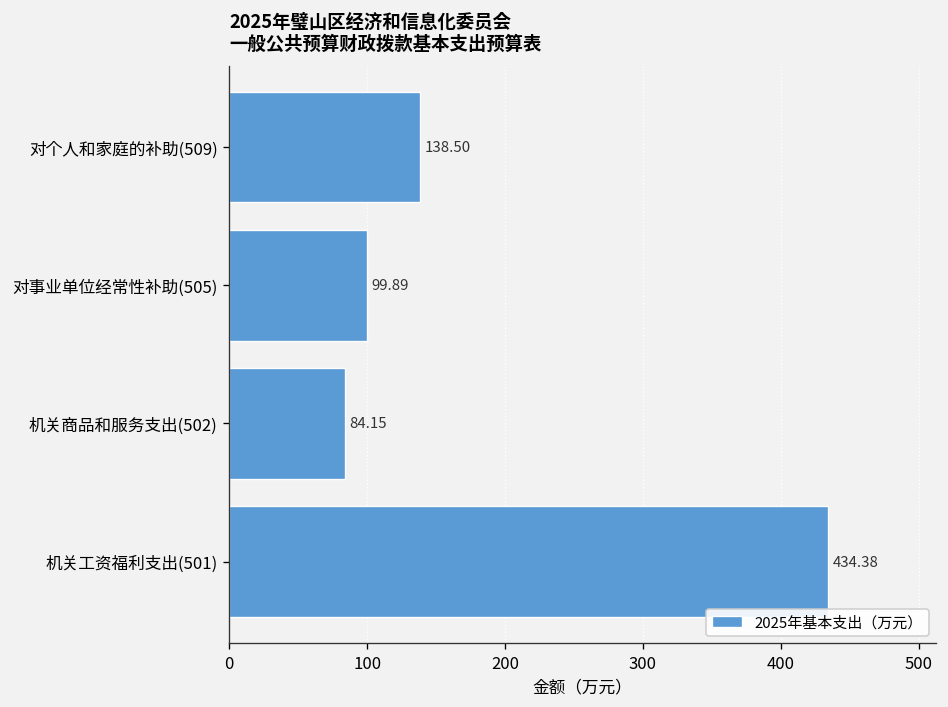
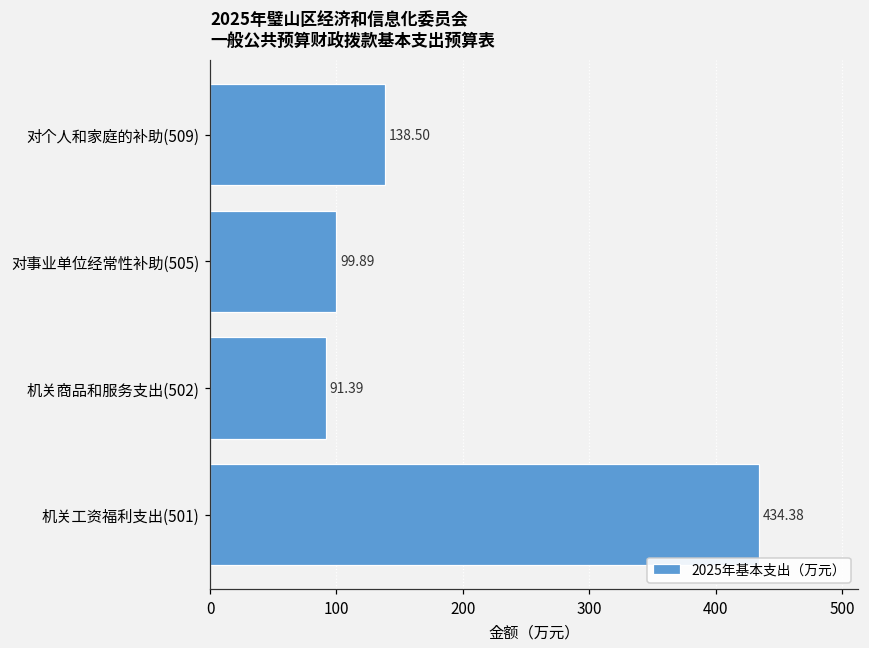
机关商品和服务支出(502): 84.15 -> 91.39
